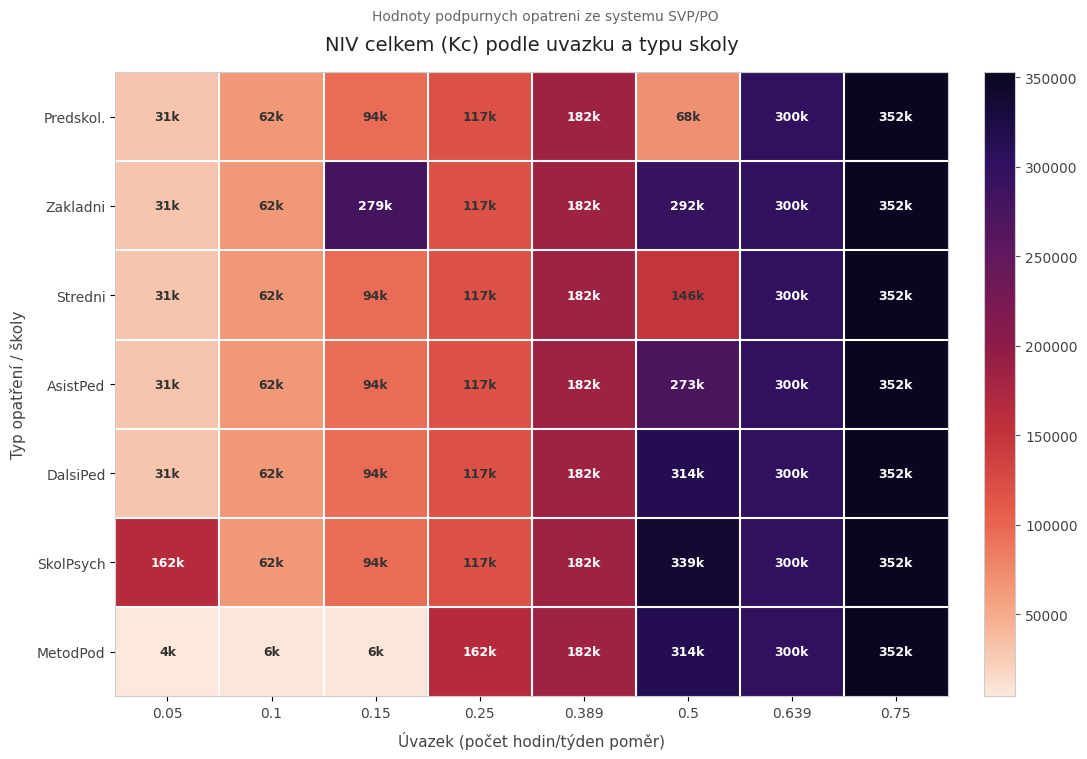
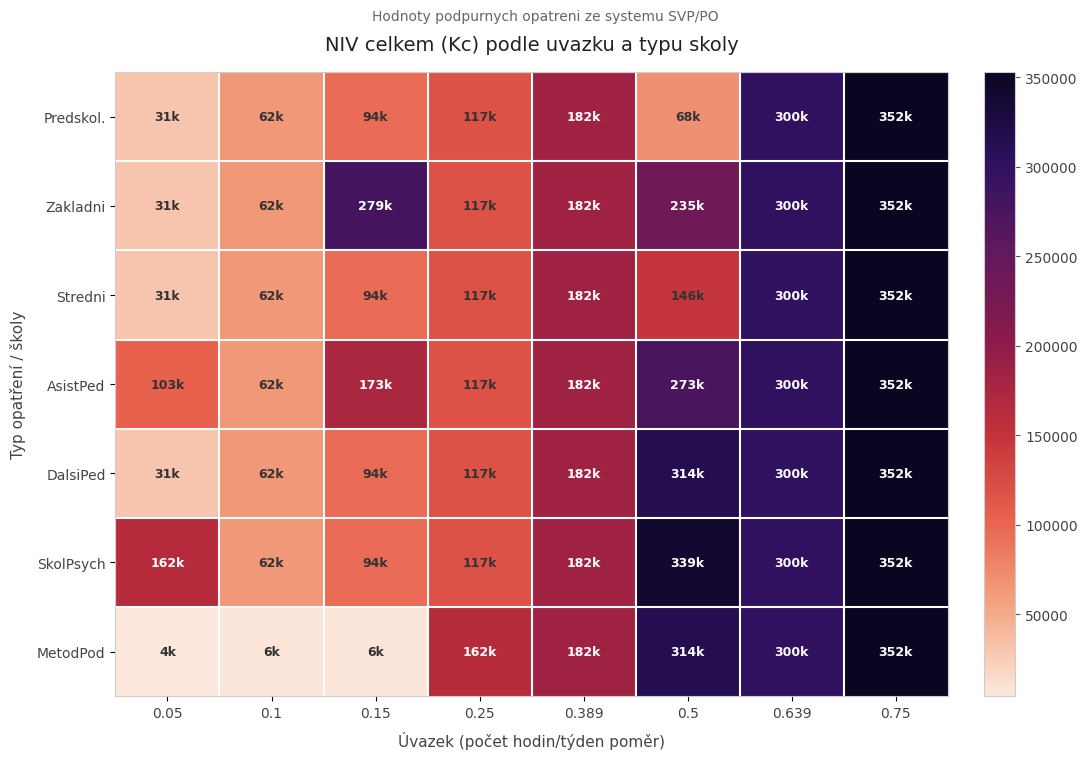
Zakladni, 0.5: 292k -> 235k
AsistPed, 0.05: 31k -> 103k
AsistPed, 0.15: 94k -> 173k
